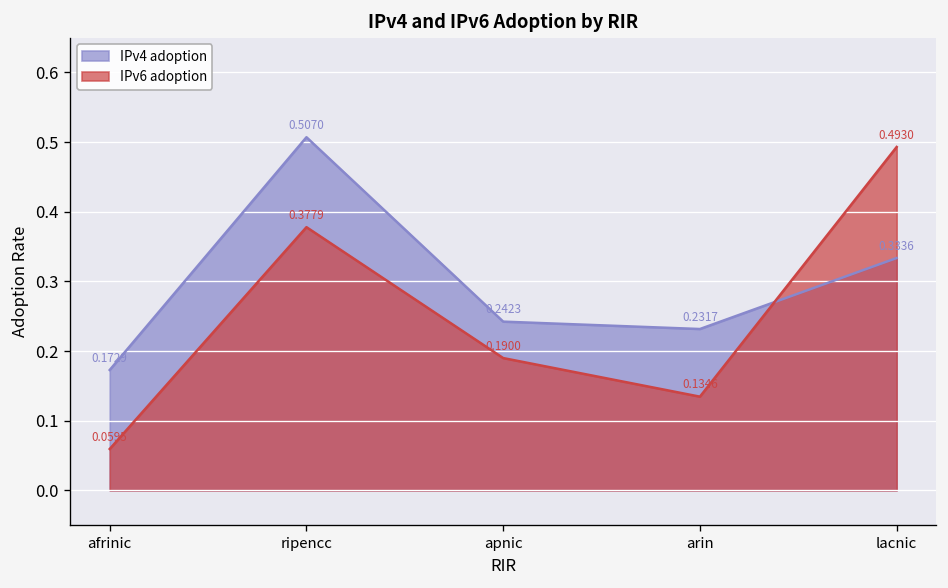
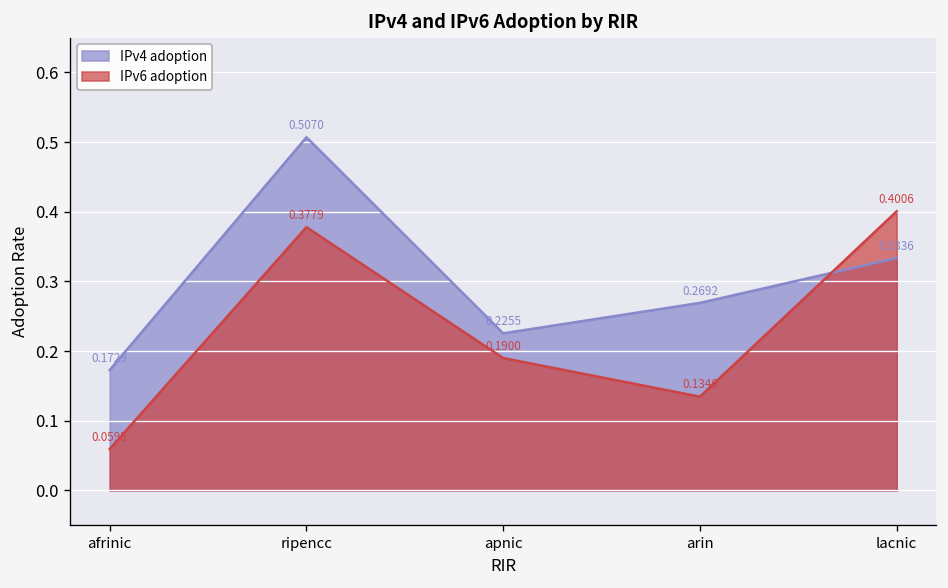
IPv4 adoption, apnic: 0.2423 -> 0.2255
IPv4 adoption, arin: 0.2317 -> 0.2692
IPv6 adoption, lacnic: 0.4930 -> 0.4006
